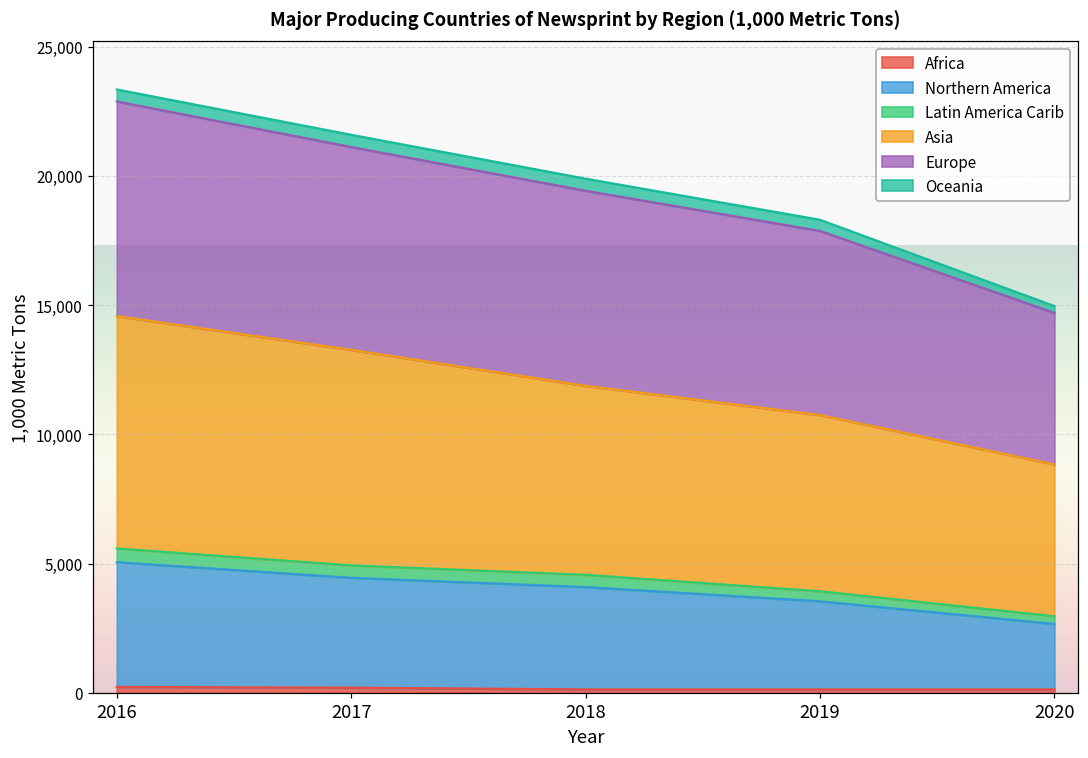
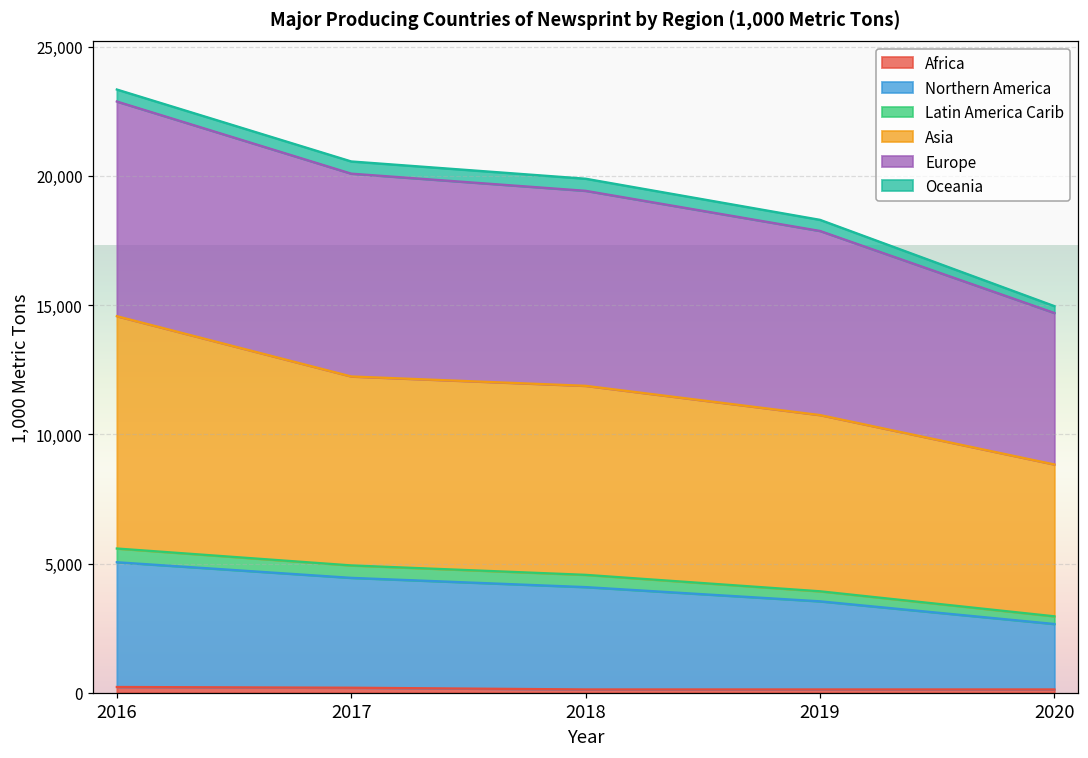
Asia, 2017: 8,300 -> 7,300
